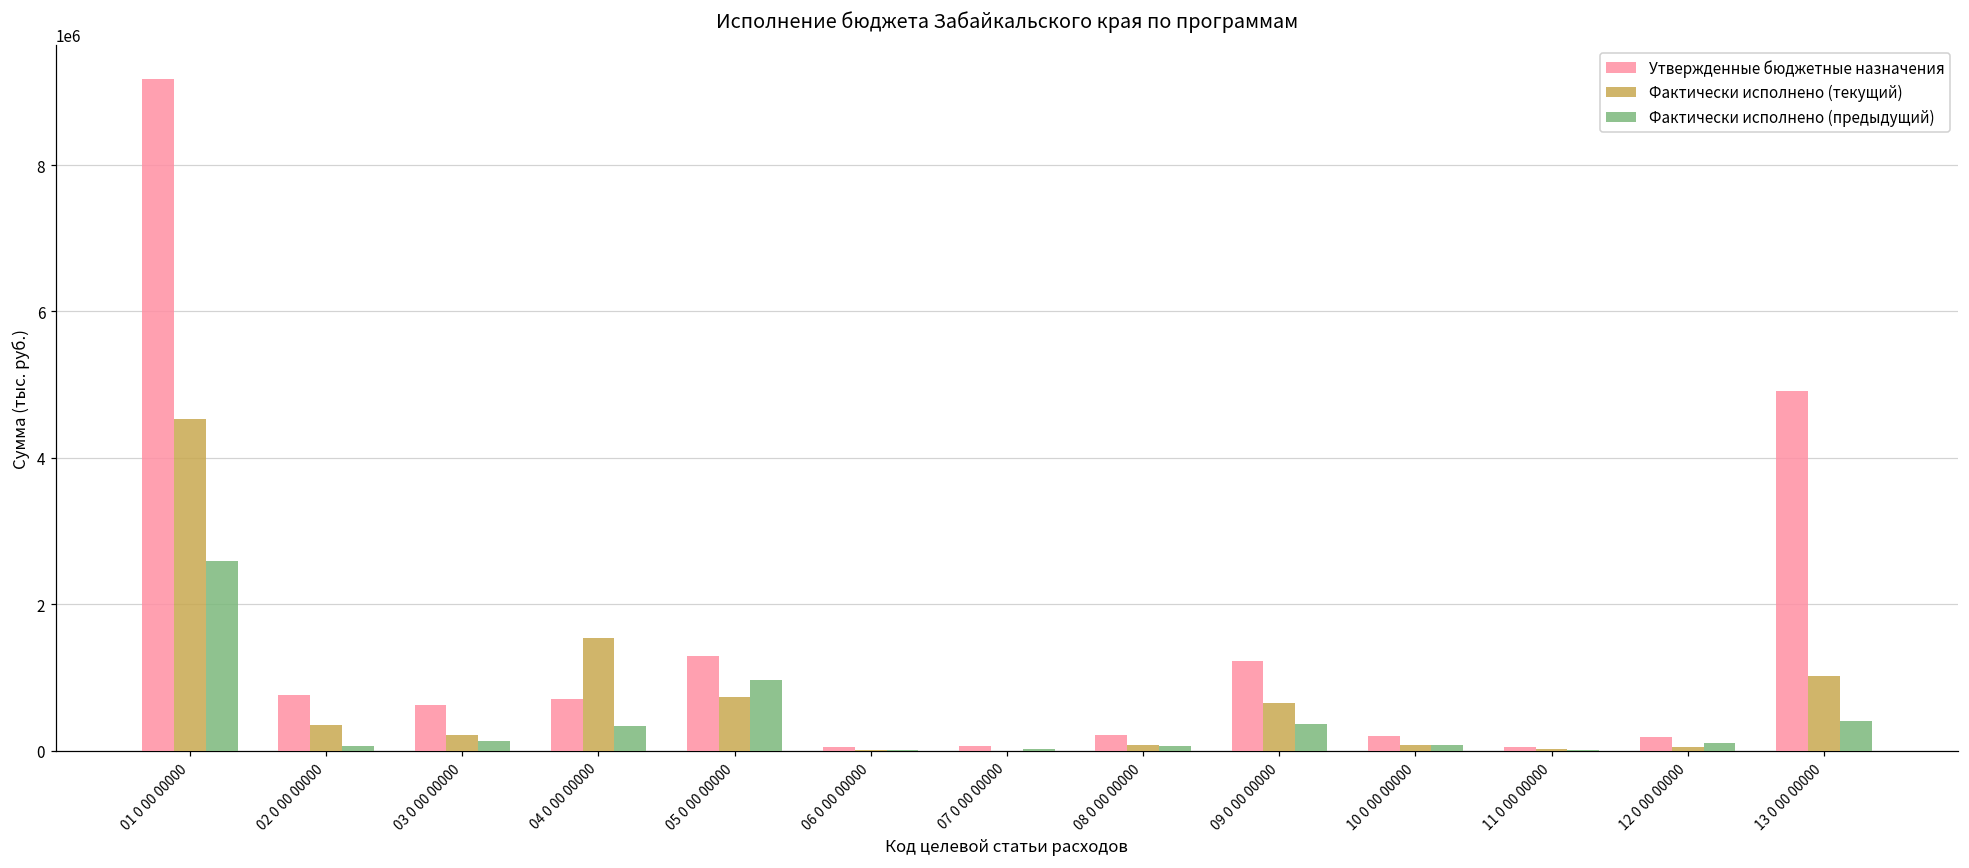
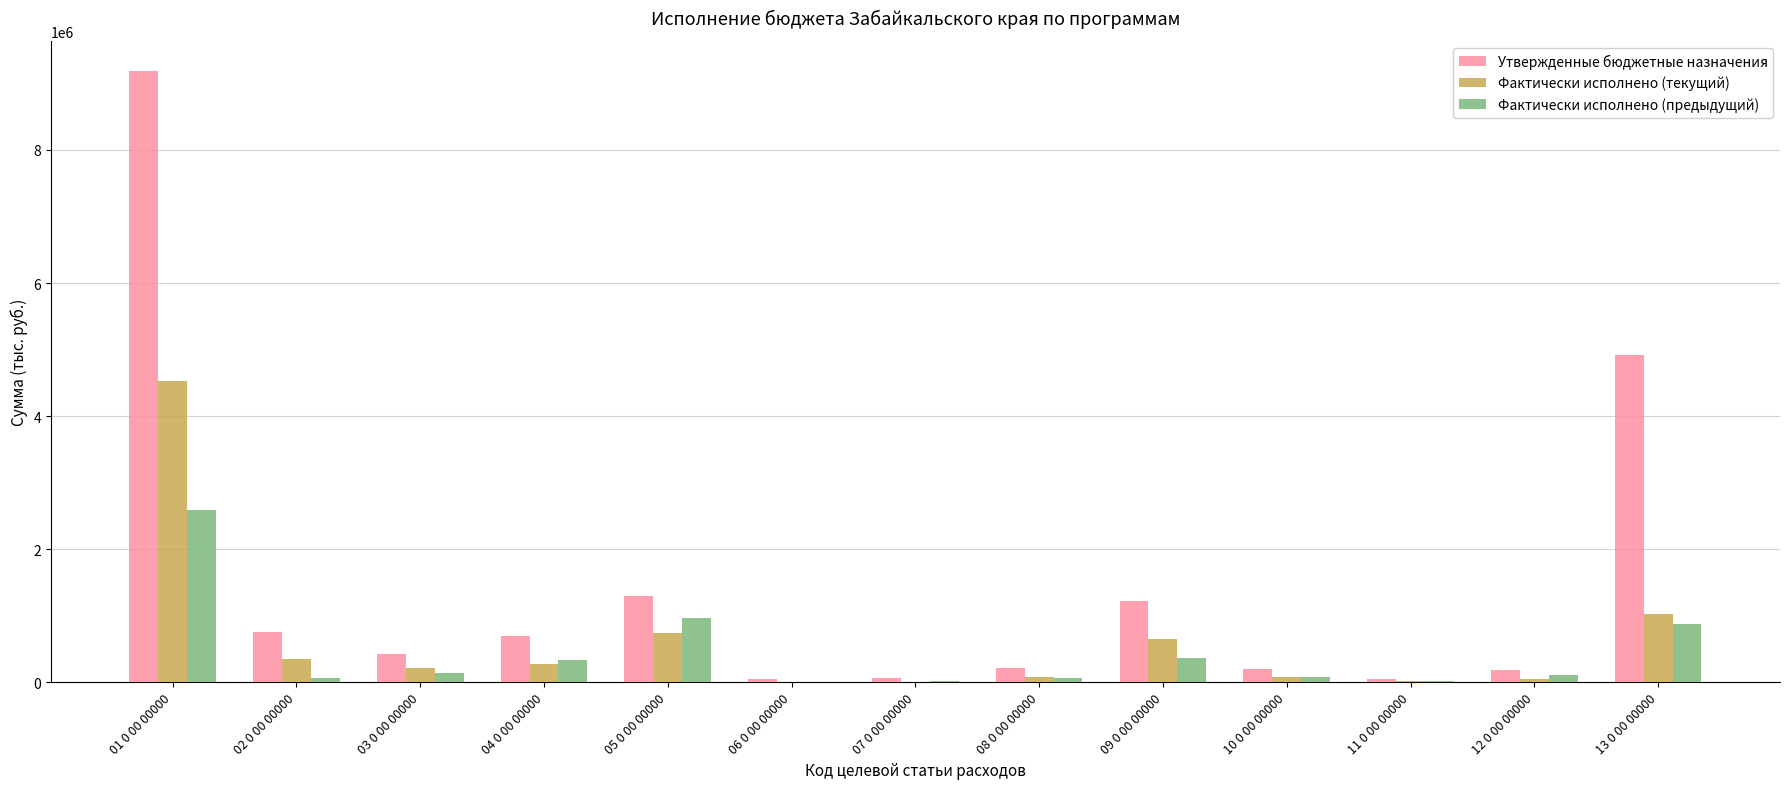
Утвержденные бюджетные назначения, 03 0 00 00000: 600000 -> 400000
Фактически исполнено (текущий), 04 0 00 00000: 1500000 -> 300000
Фактически исполнено (предыдущий), 13 0 00 00000: 400000 -> 900000
